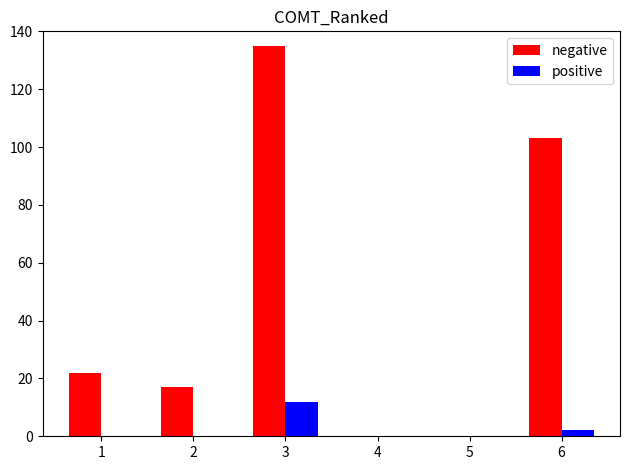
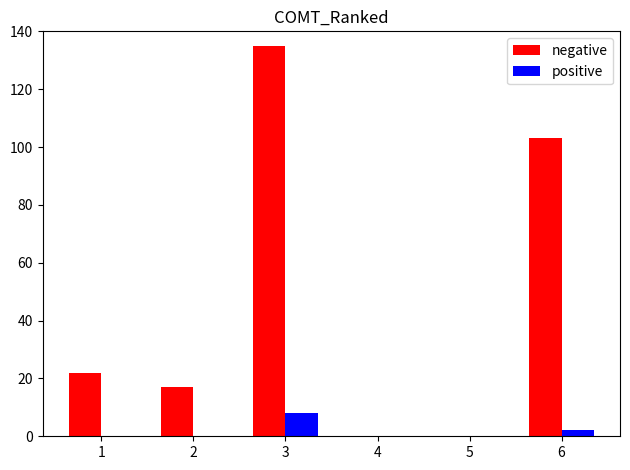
positive, 3: 12 -> 8
